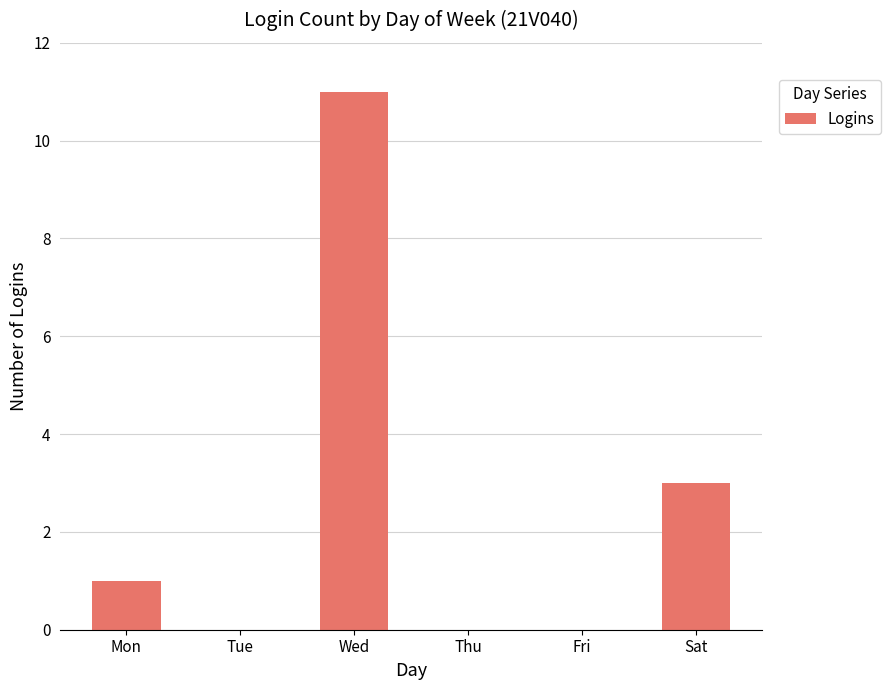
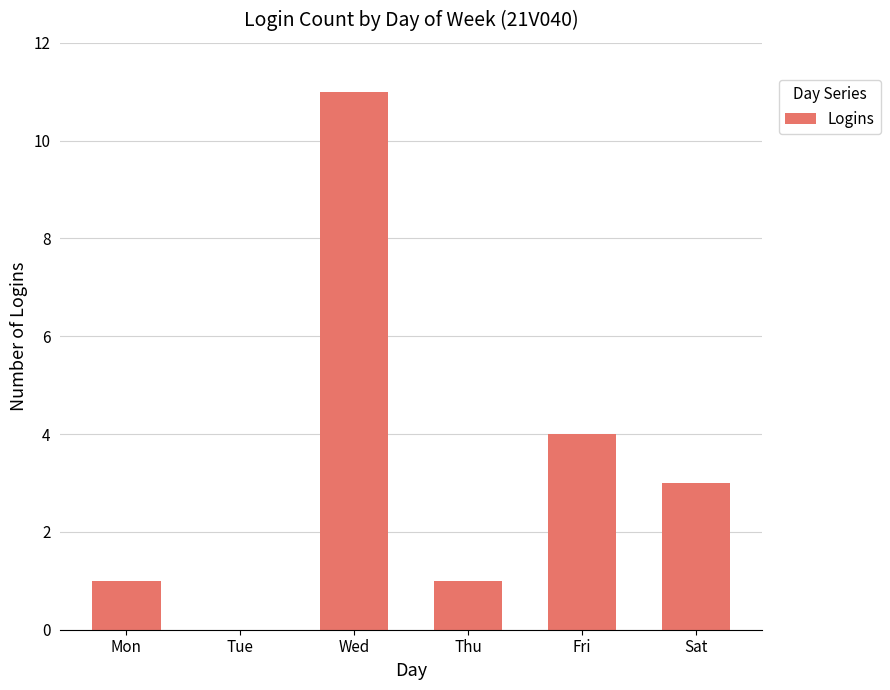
Thu: 0 -> 1
Fri: 0 -> 4
